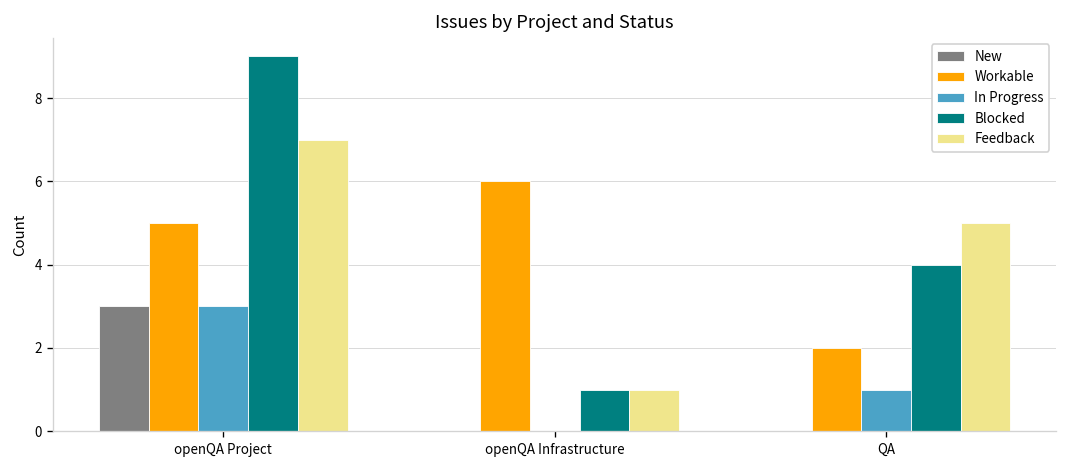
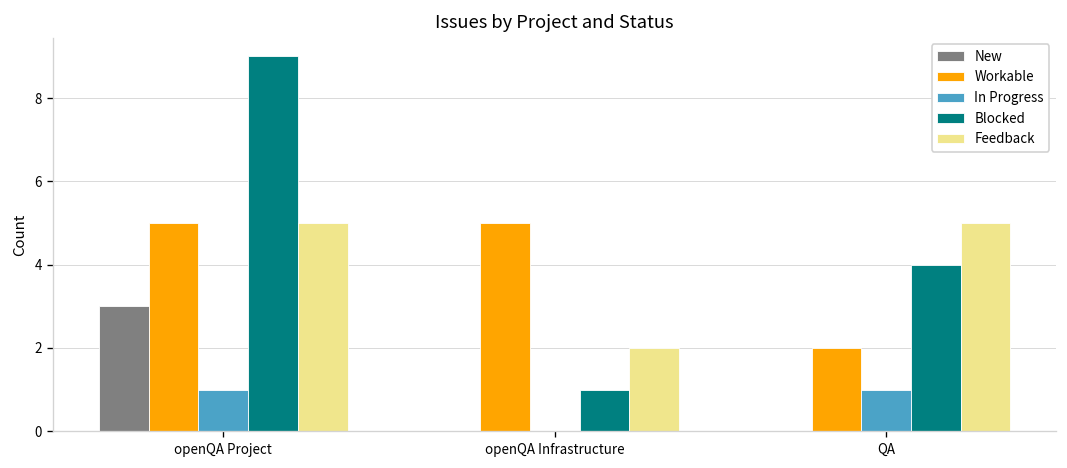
In Progress, openQA Project: 3 -> 1
Feedback, openQA Project: 7 -> 5
Workable, openQA Infrastructure: 6 -> 5
Feedback, openQA Infrastructure: 1 -> 2
